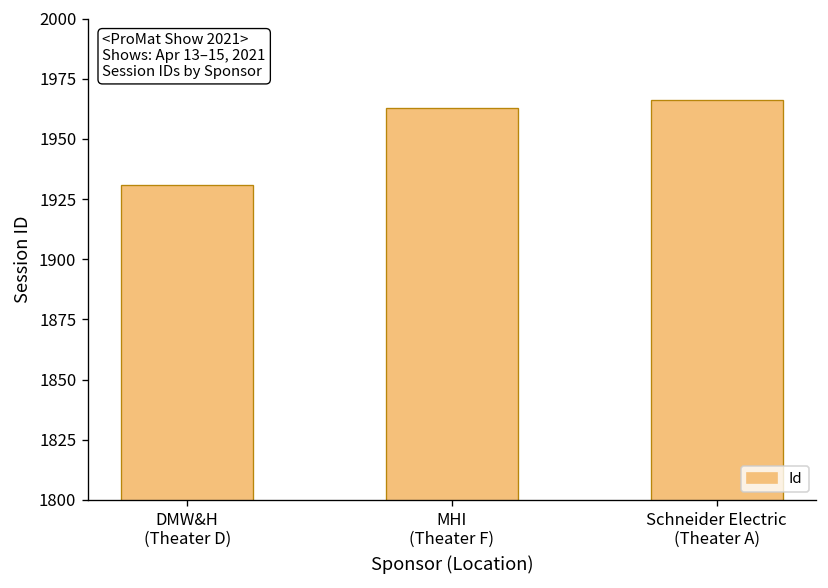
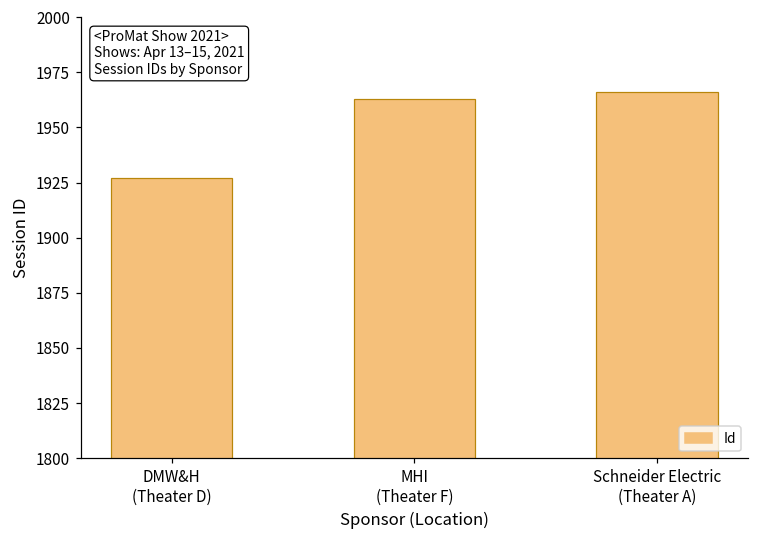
DMW&H (Theater D): 1931 -> 1927
